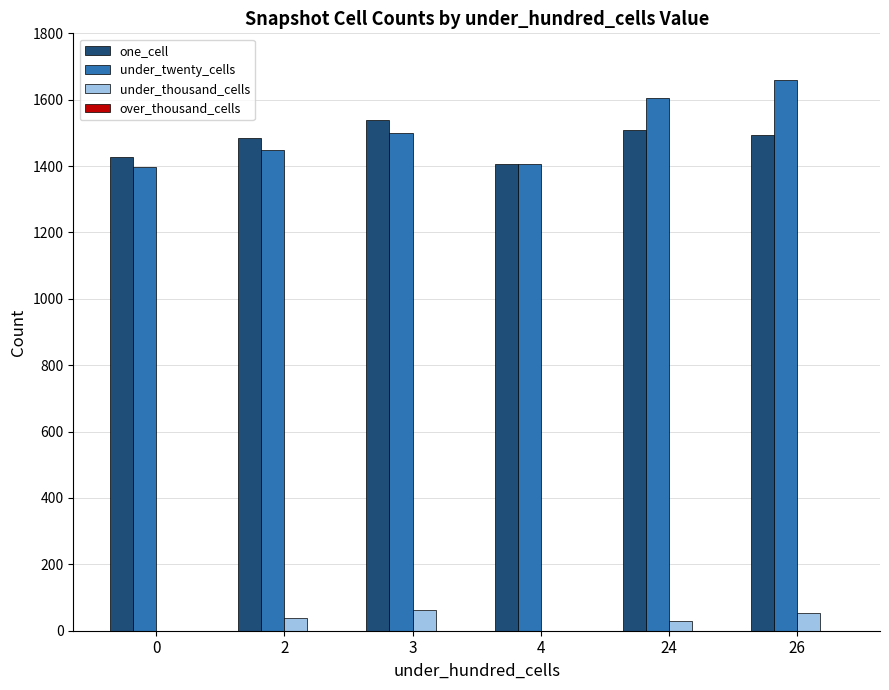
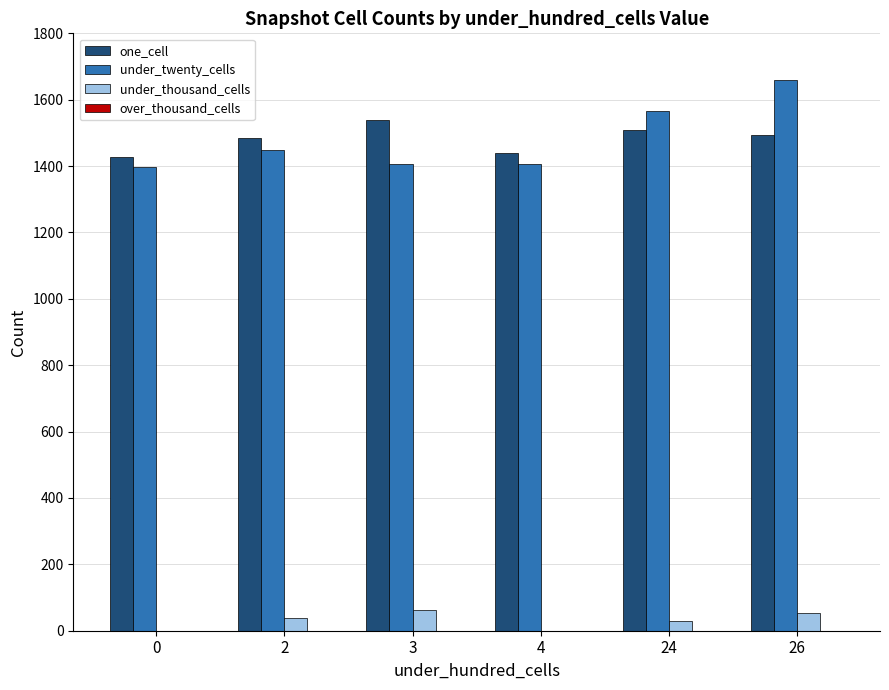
under_twenty_cells, 3: 1500 -> 1410
one_cell, 4: 1410 -> 1440
under_twenty_cells, 24: 1600 -> 1570
